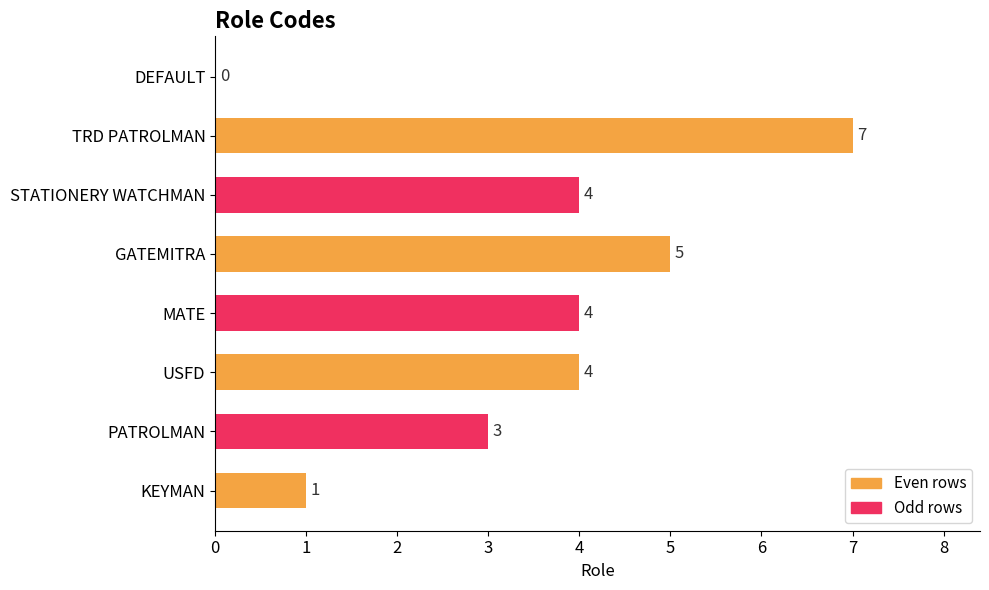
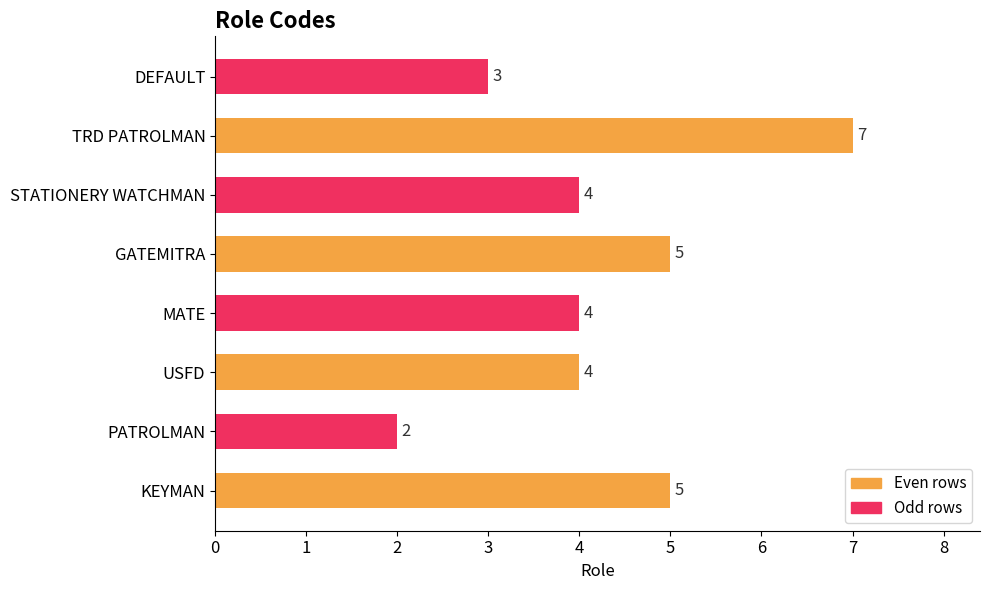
DEFAULT: 0 -> 3
PATROLMAN: 3 -> 2
KEYMAN: 1 -> 5
